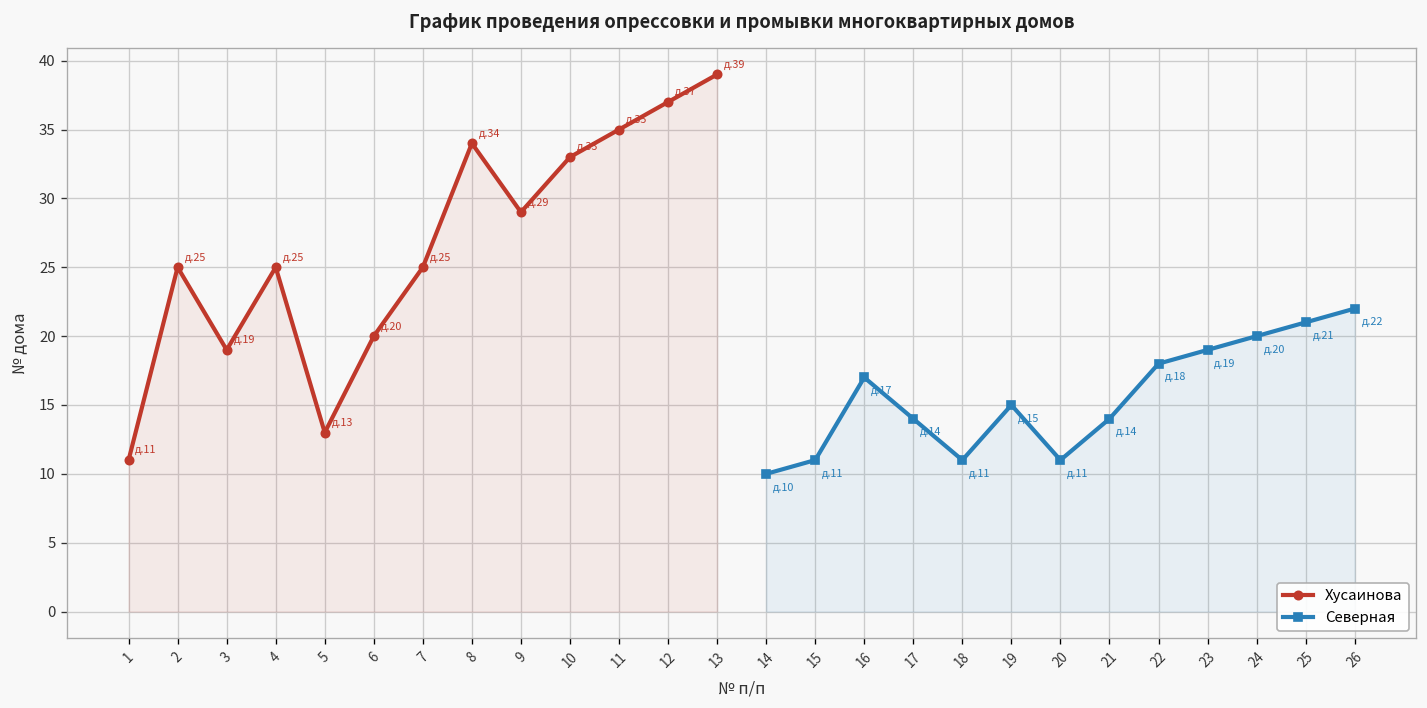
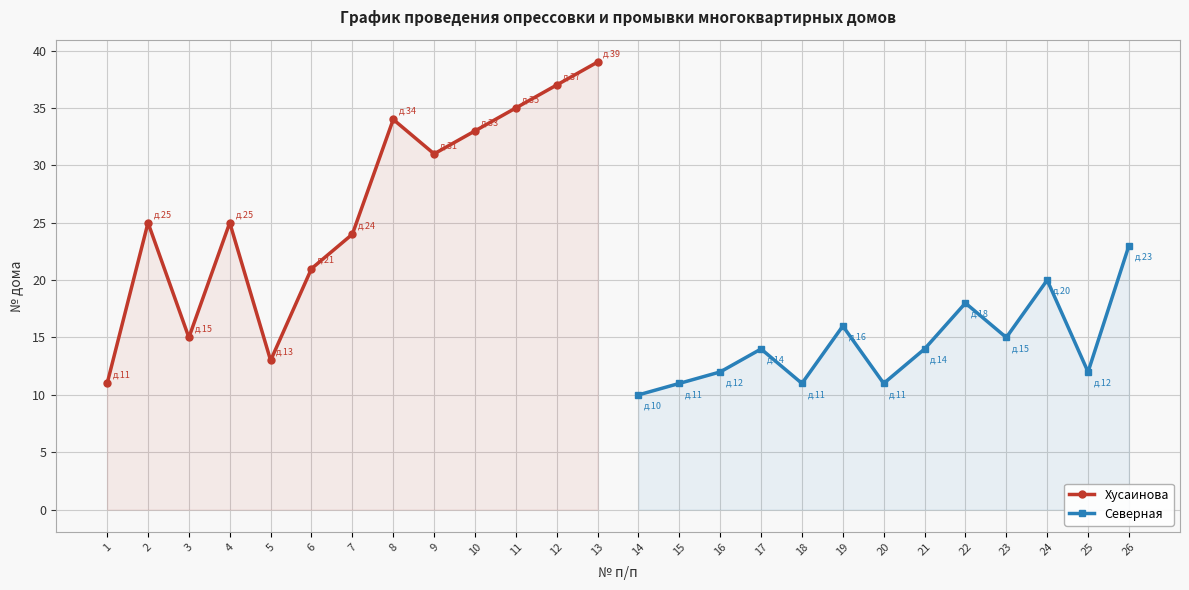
Хусаинова, 3: 19 -> 15
Хусаинова, 6: 20 -> 21
Хусаинова, 7: 25 -> 24
Хусаинова, 9: 29 -> 31
Северная, 16: 17 -> 12
Северная, 19: 15 -> 16
Северная, 23: 19 -> 15
Северная, 25: 21 -> 12
Северная, 26: 22 -> 23
